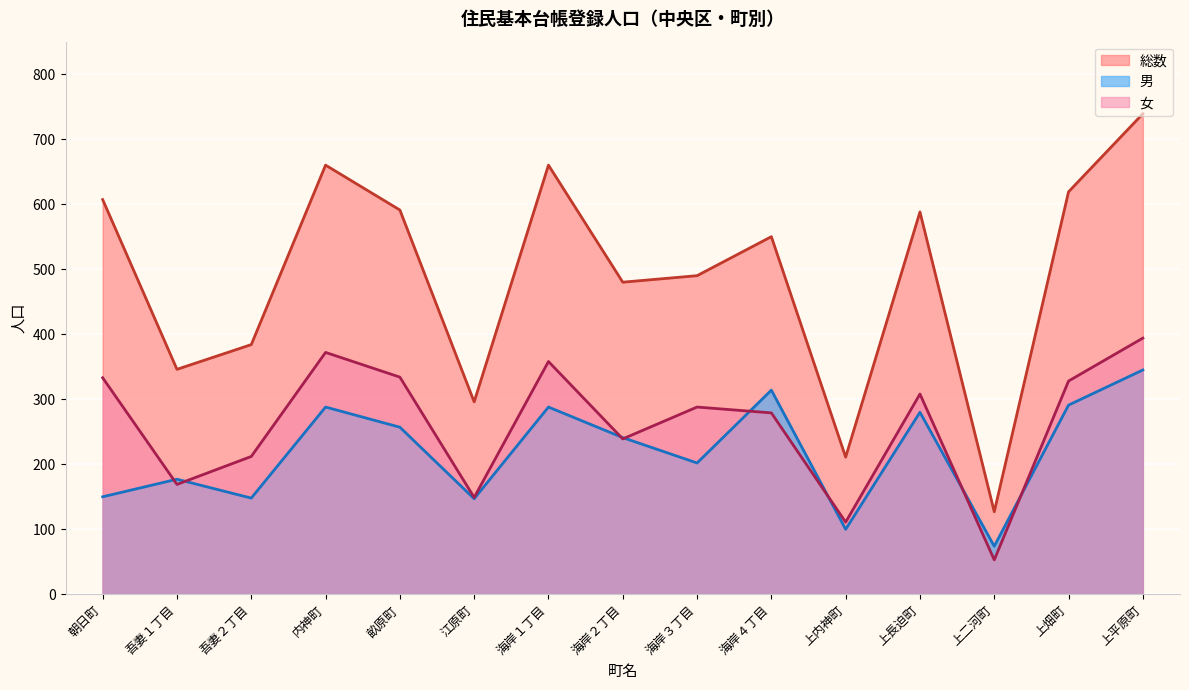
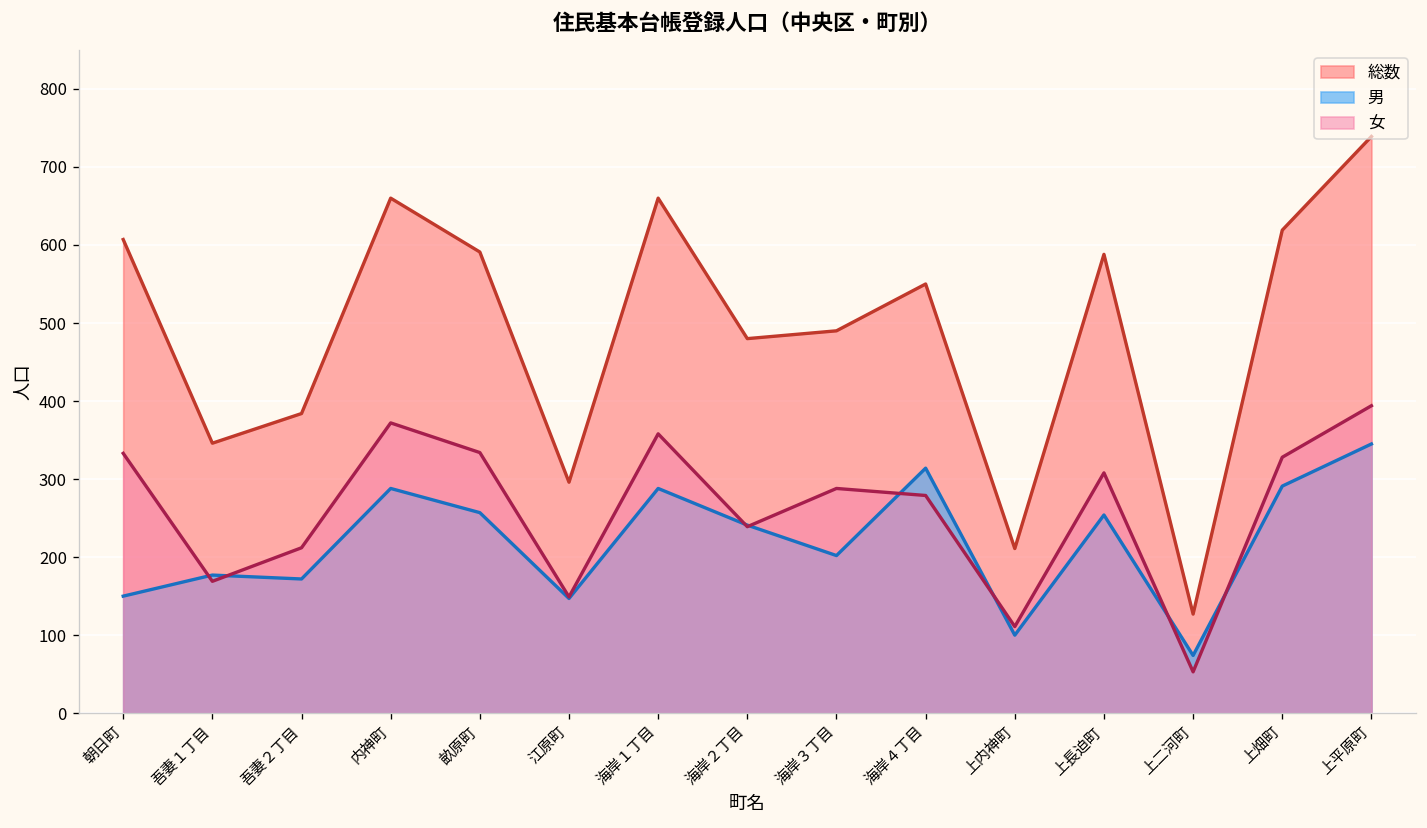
男, 吾妻２丁目: 150 -> 170
男, 上長迫町: 280 -> 250
